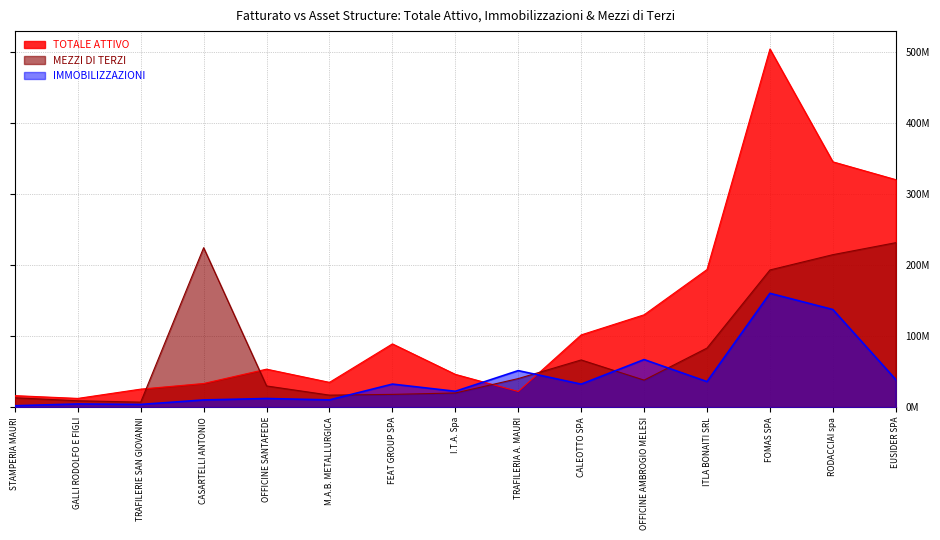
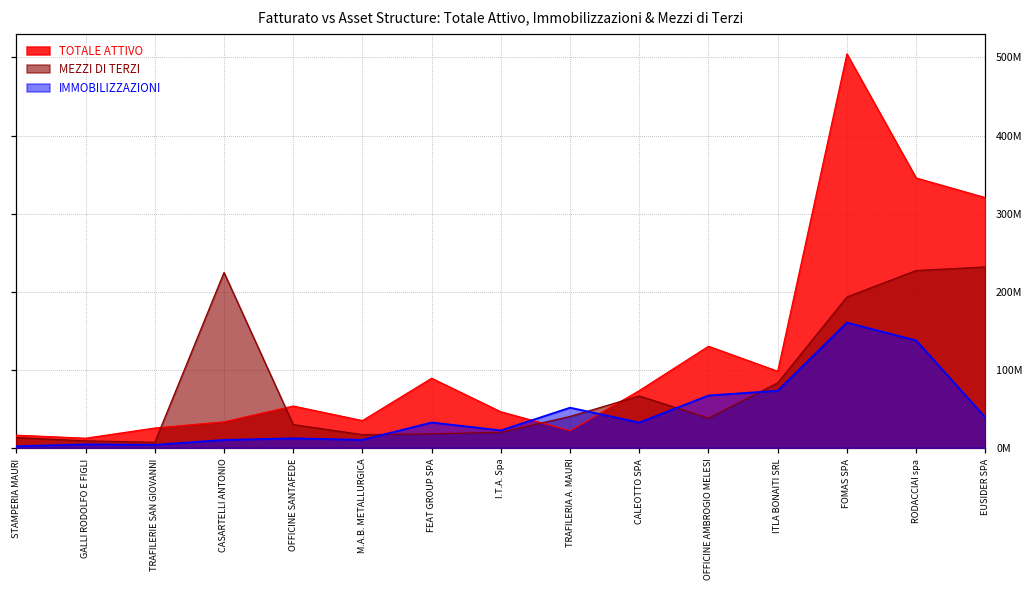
TOTALE ATTIVO, CALEOTTO SPA: 100000000 -> 70000000
TOTALE ATTIVO, ITLA BONAITI SRL: 190000000 -> 100000000
IMMOBILIZZAZIONI, ITLA BONAITI SRL: 40000000 -> 70000000
MEZZI DI TERZI, RODACCIAI spa: 210000000 -> 230000000
